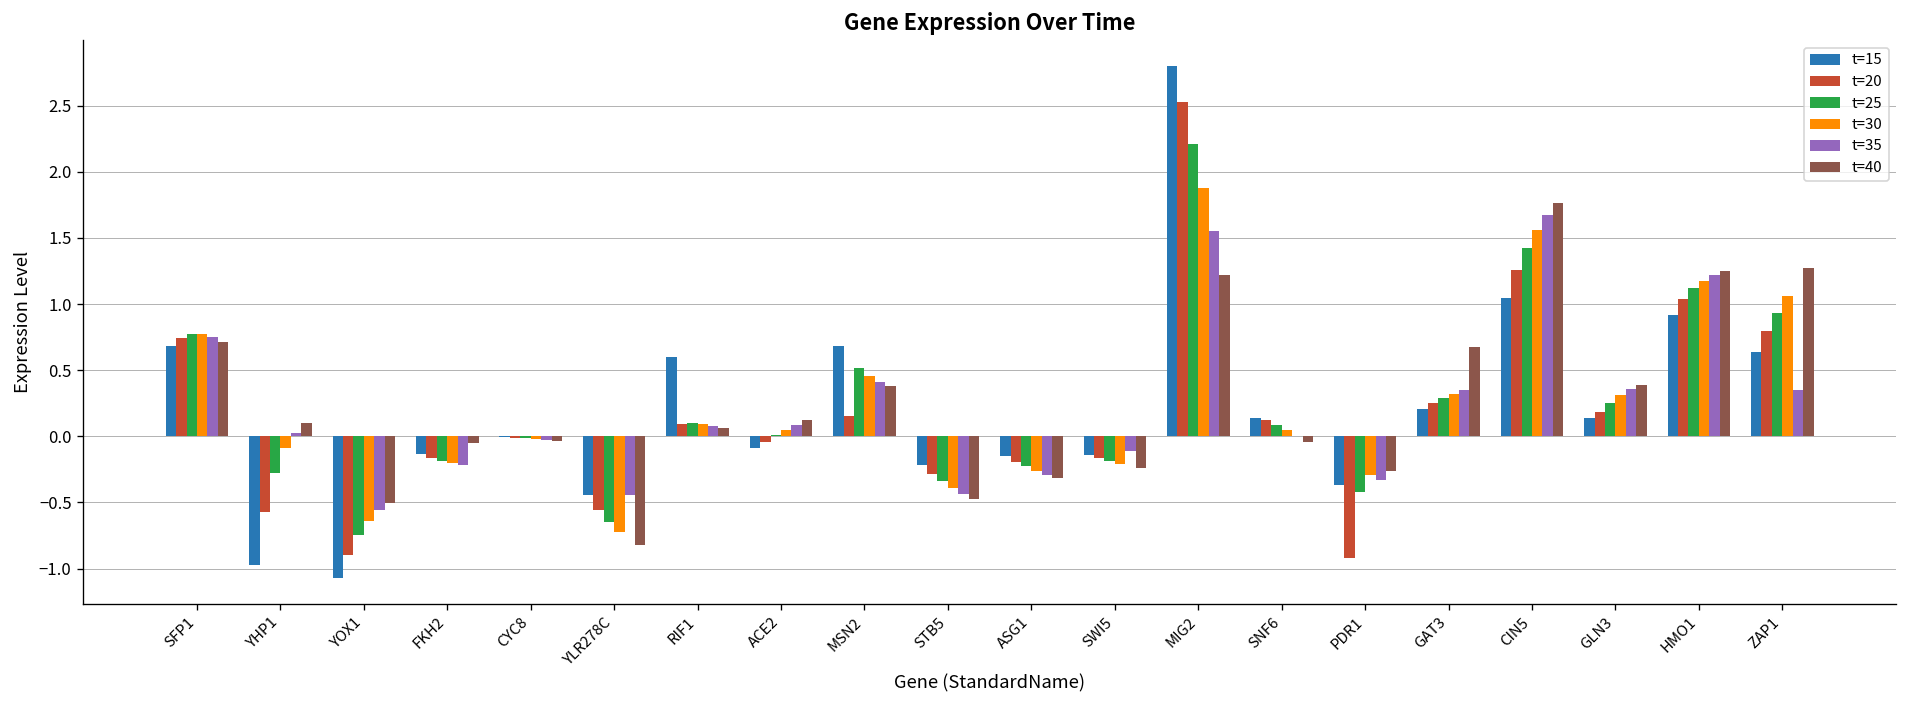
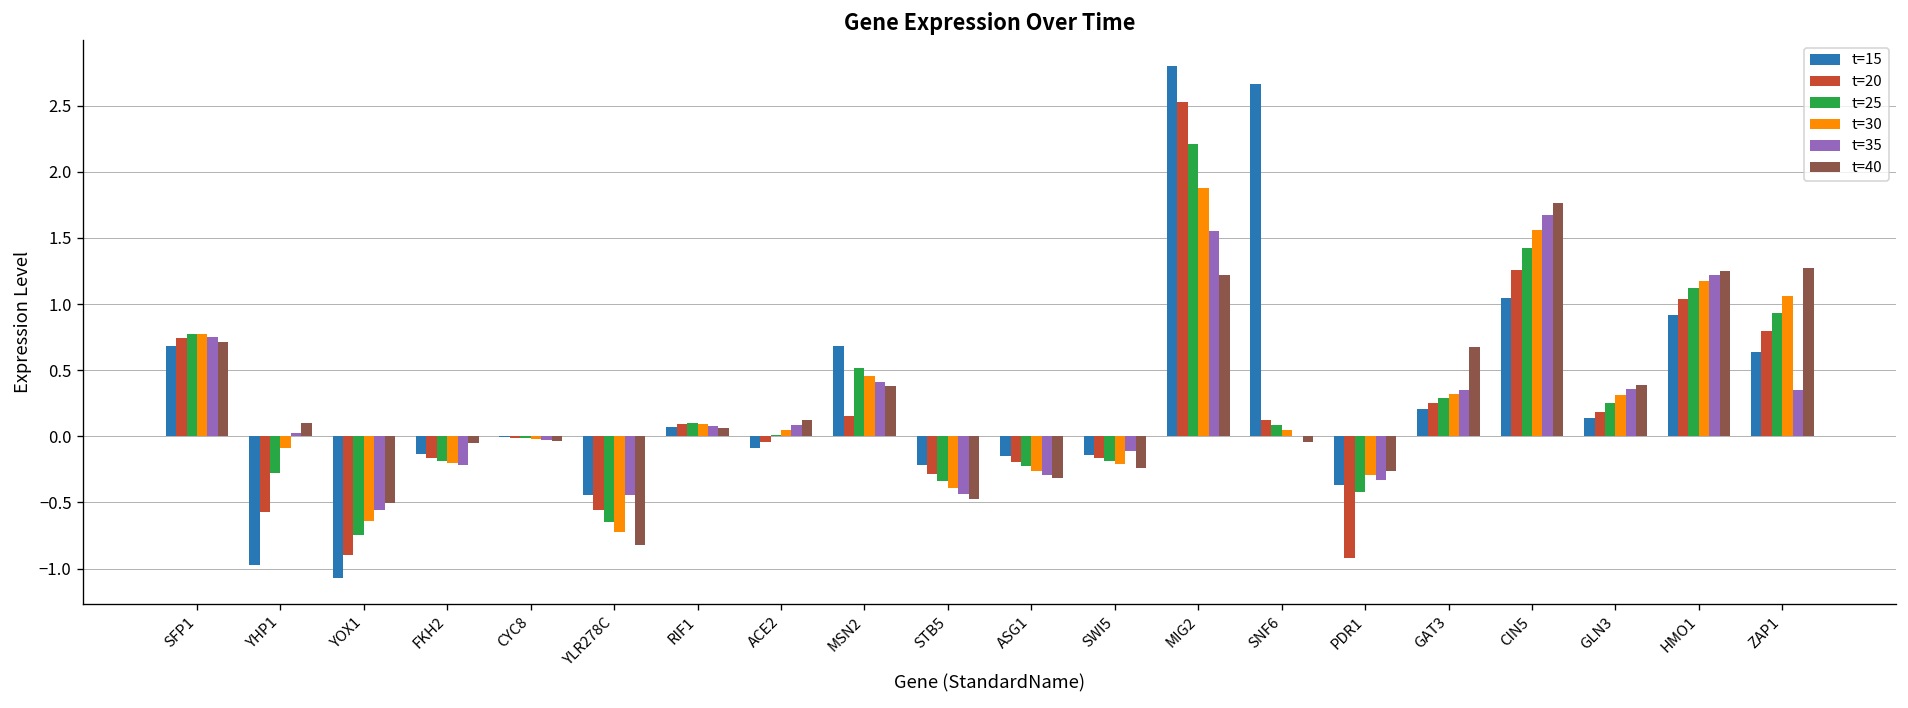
t=15, RIF1: 0.60 -> 0.07
t=15, SNF6: 0.14 -> 2.67
